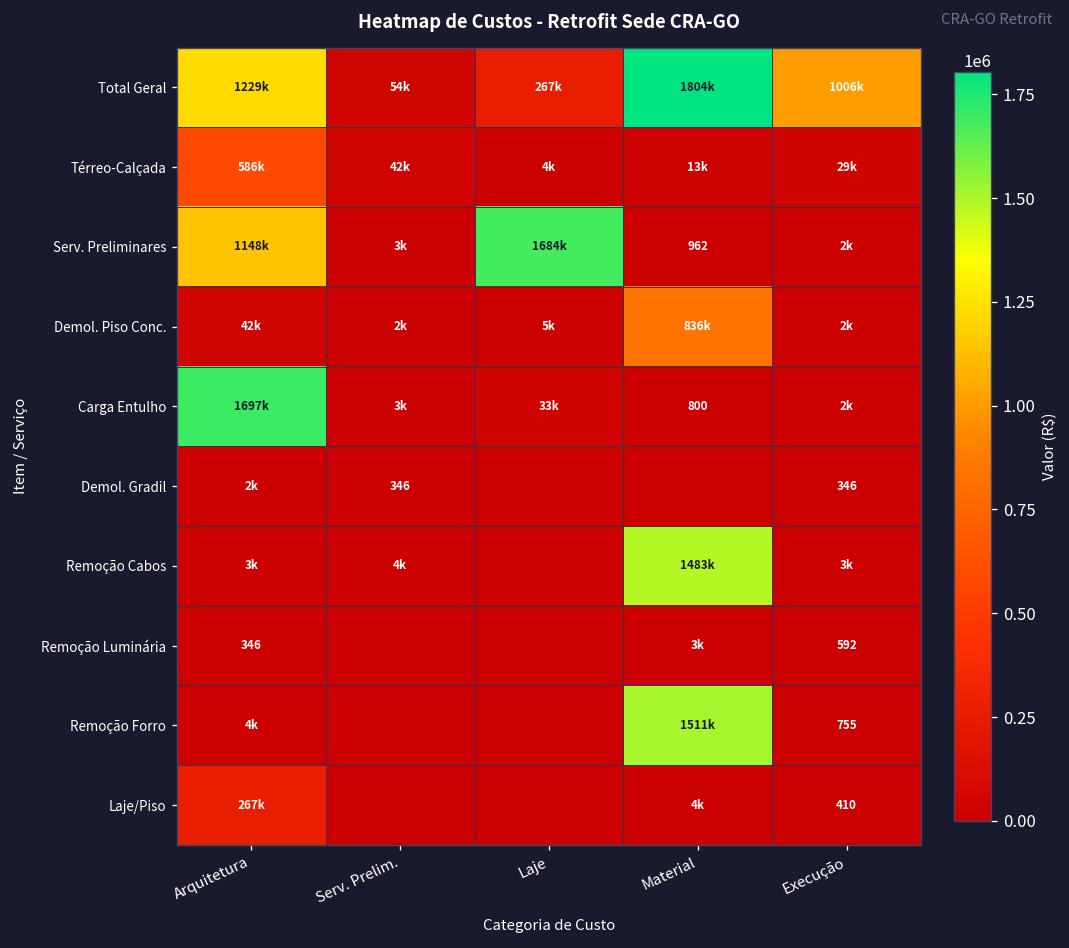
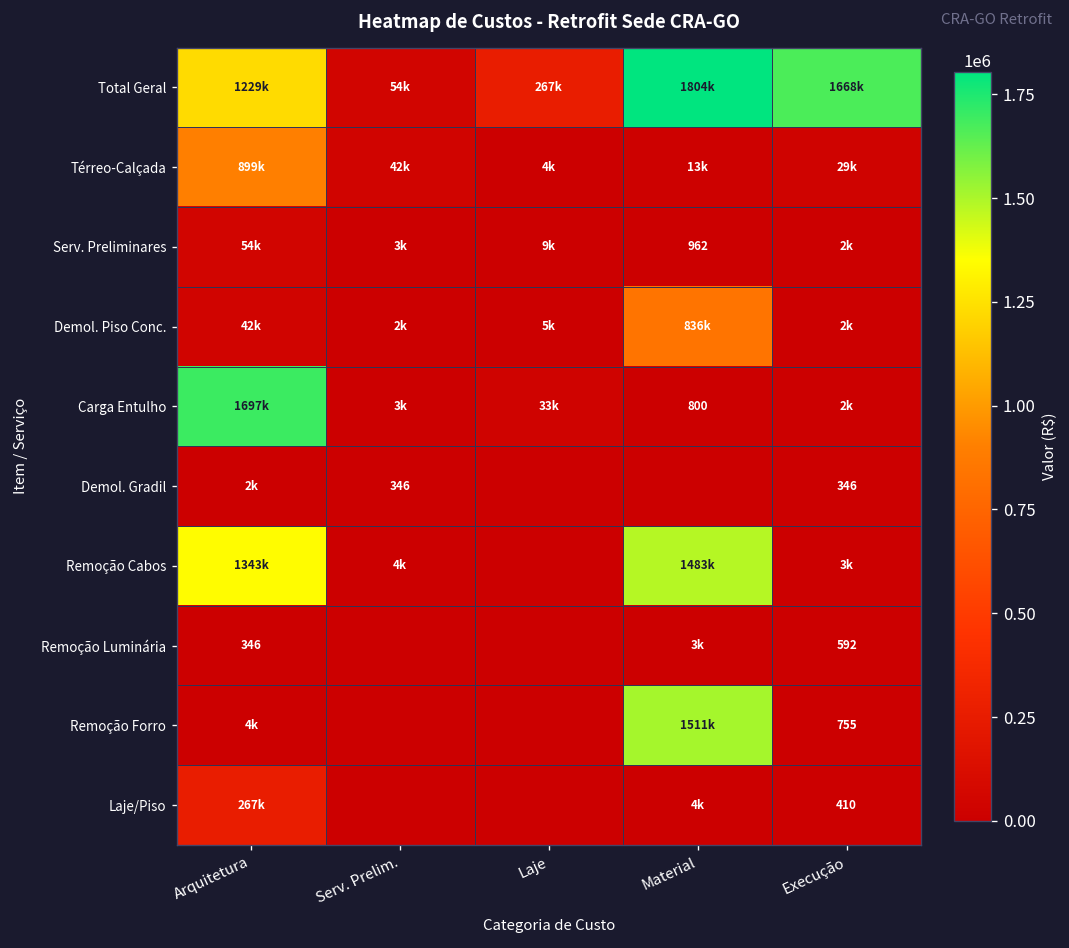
Total Geral, Execução: 1006k -> 1668k
Térreo-Calçada, Arquitetura: 586k -> 899k
Serv. Preliminares, Arquitetura: 1148k -> 54k
Serv. Preliminares, Laje: 1684k -> 9k
Remoção Cabos, Arquitetura: 3k -> 1343k
